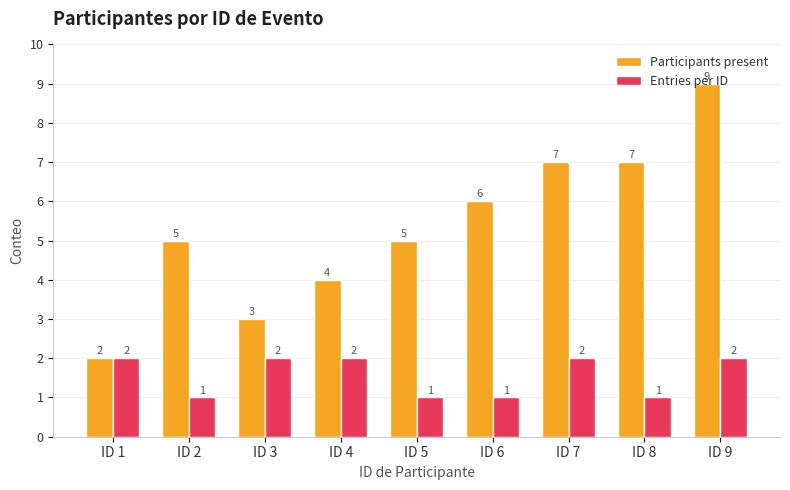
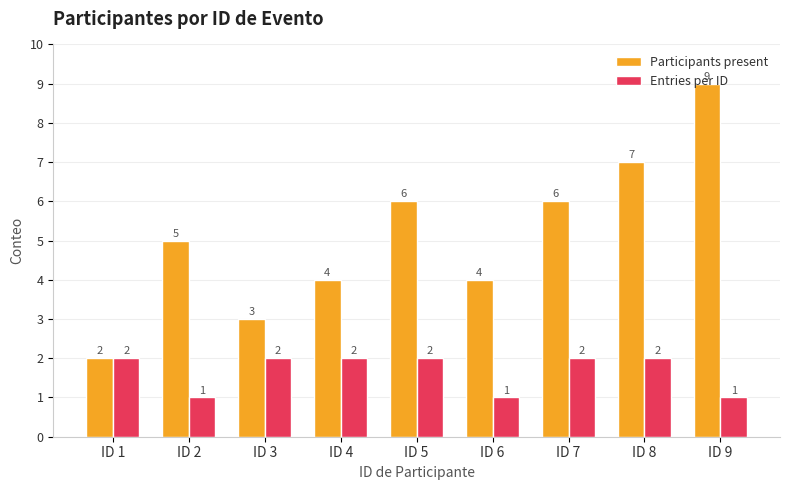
Participants present, ID 5: 5 -> 6
Entries per ID, ID 5: 1 -> 2
Participants present, ID 6: 6 -> 4
Participants present, ID 7: 7 -> 6
Entries per ID, ID 8: 1 -> 2
Entries per ID, ID 9: 2 -> 1
